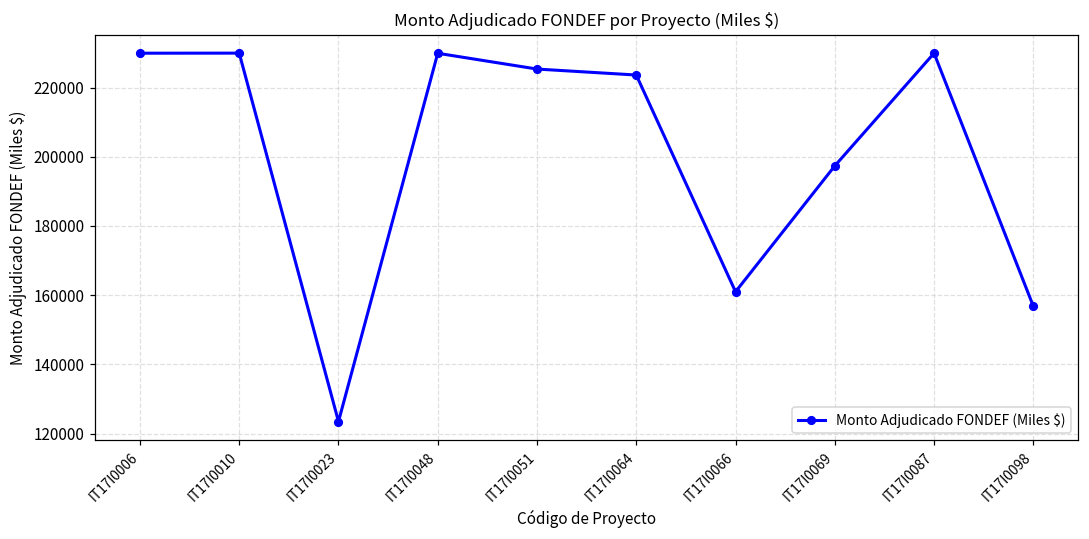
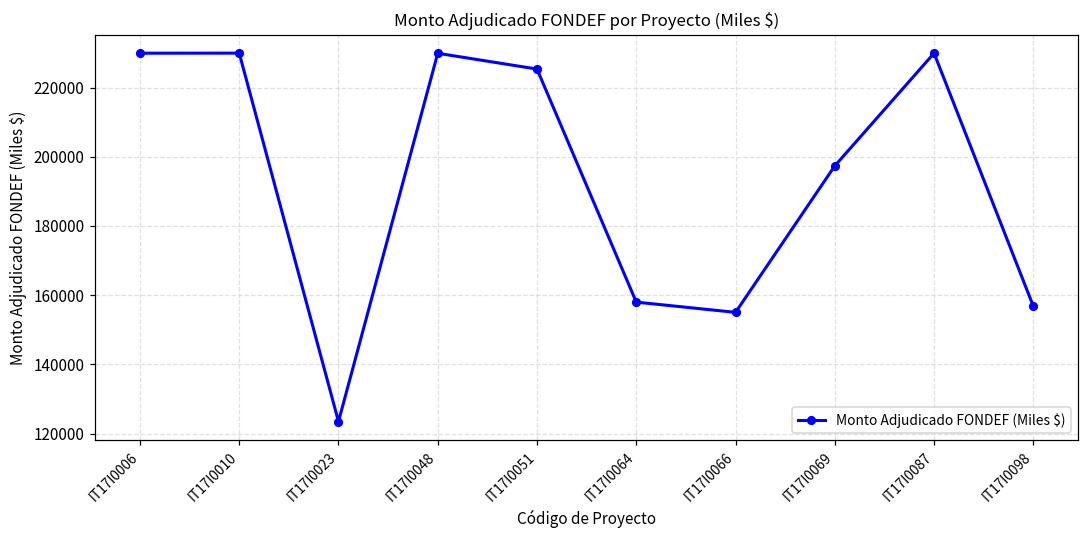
IT17I0064: 224000 -> 158000
IT17I0066: 161000 -> 155000
